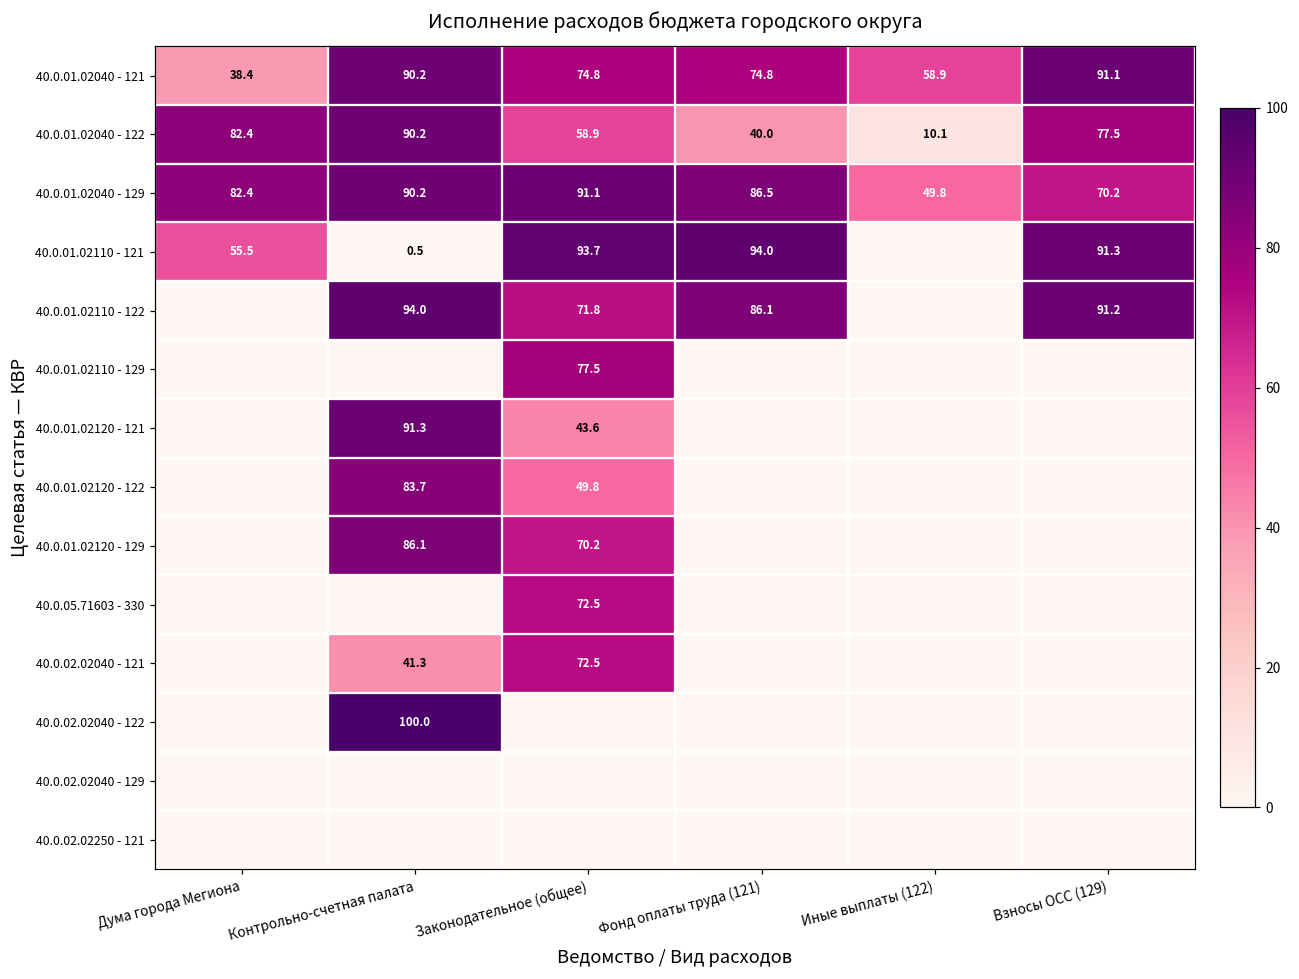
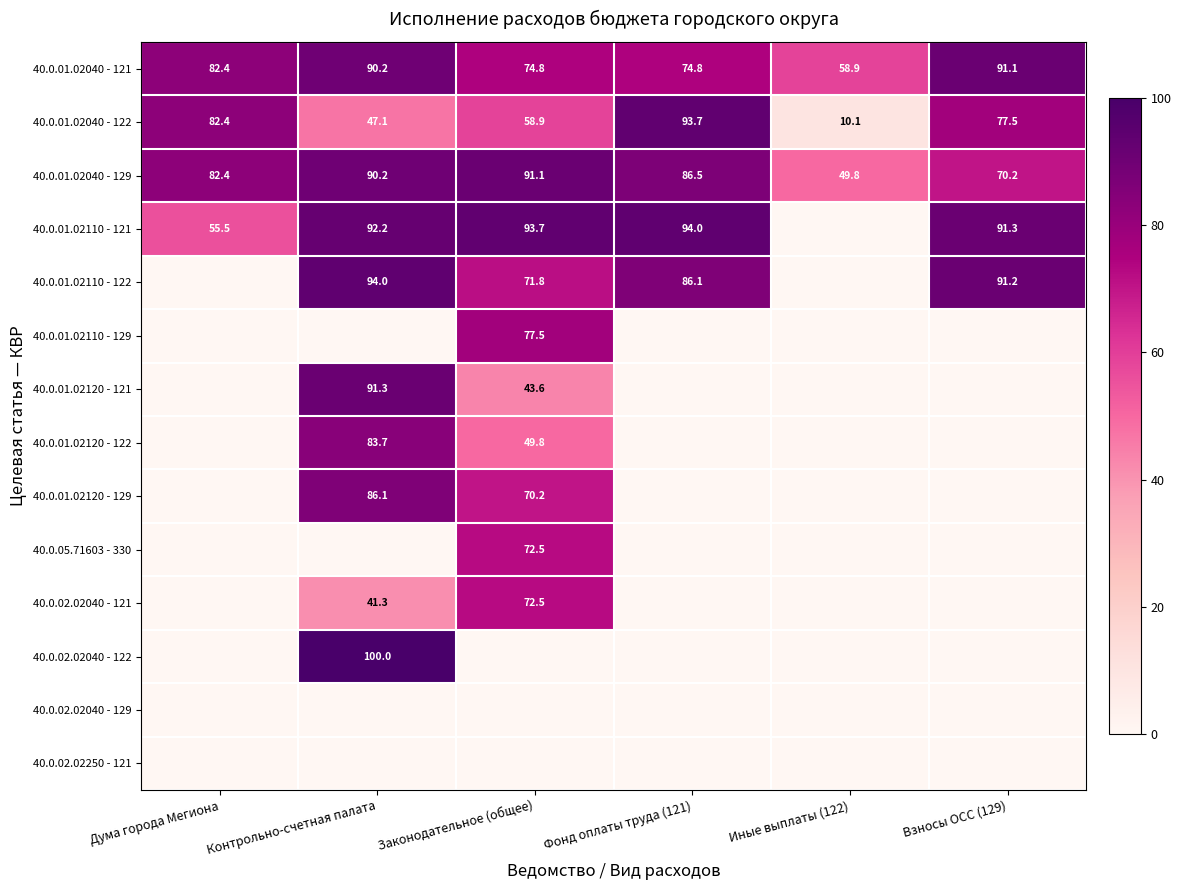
40.0.01.02040 - 121, Дума города Мегиона: 38.4 -> 82.4
40.0.01.02040 - 122, Контрольно-счетная палата: 90.2 -> 47.1
40.0.01.02040 - 122, Фонд оплаты труда (121): 40.0 -> 93.7
40.0.01.02110 - 121, Контрольно-счетная палата: 0.5 -> 92.2
